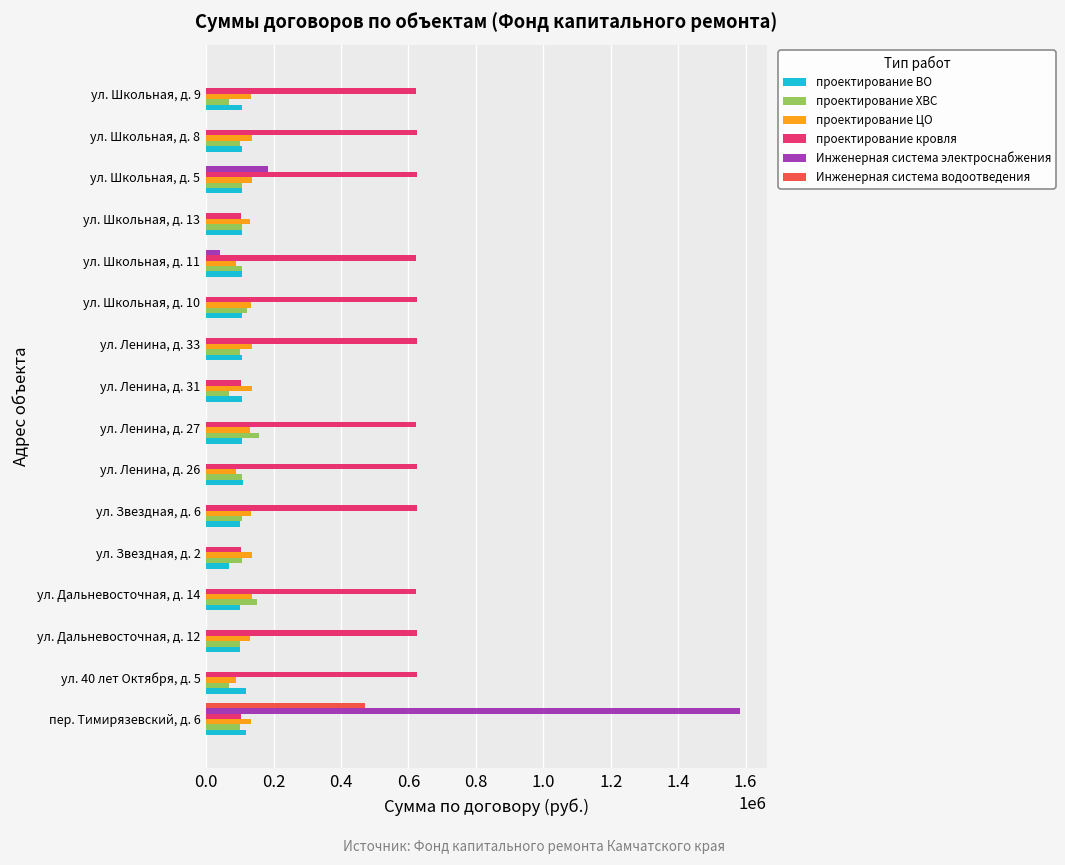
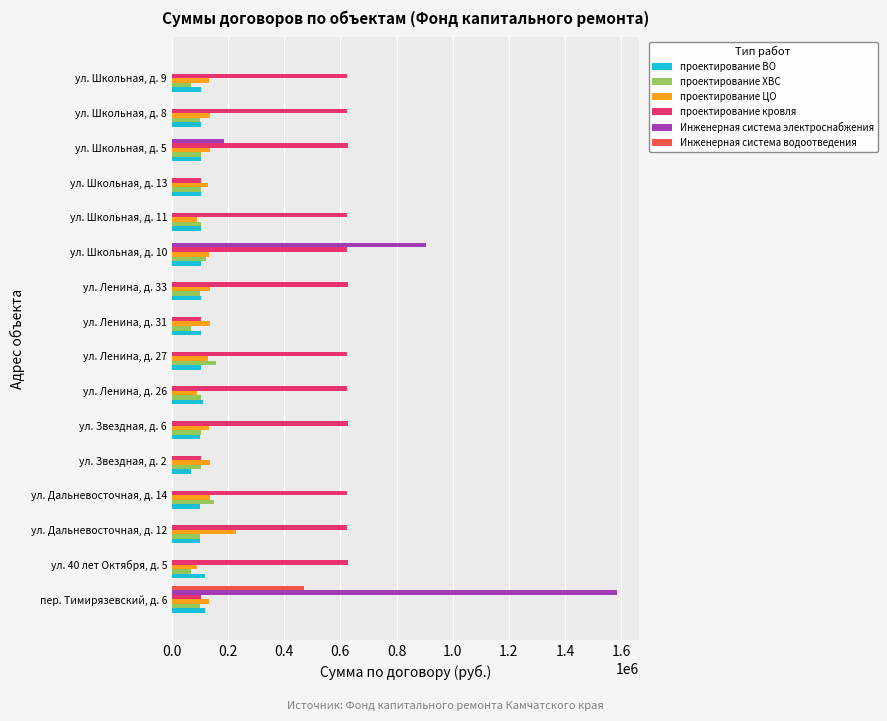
Инженерная система электроснабжения, ул. Школьная, д. 11: 40000 -> 0
Инженерная система электроснабжения, ул. Школьная, д. 10: 0 -> 900000
проектирование ЦО, ул. Дальневосточная, д. 12: 130000 -> 230000
